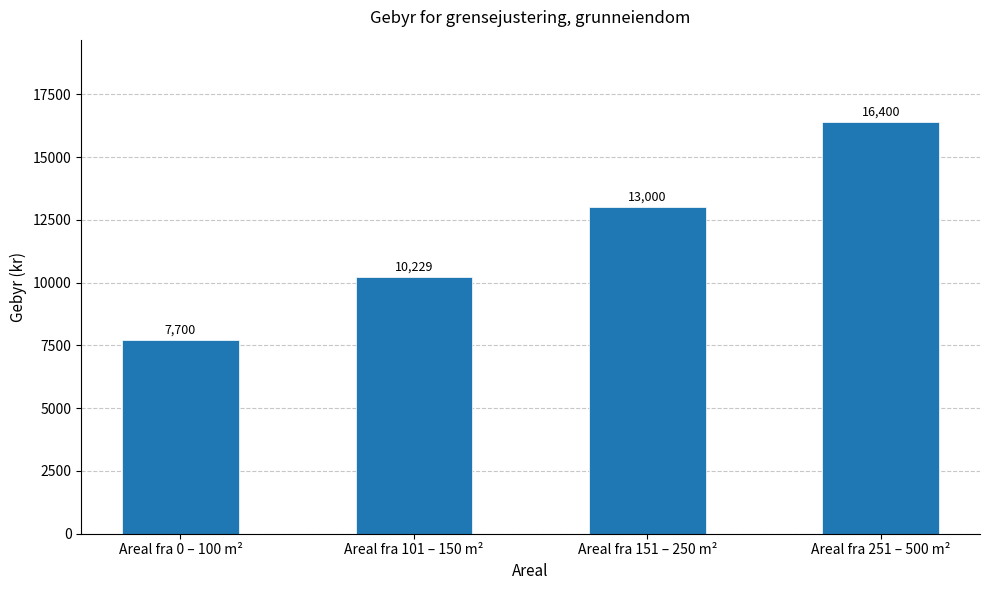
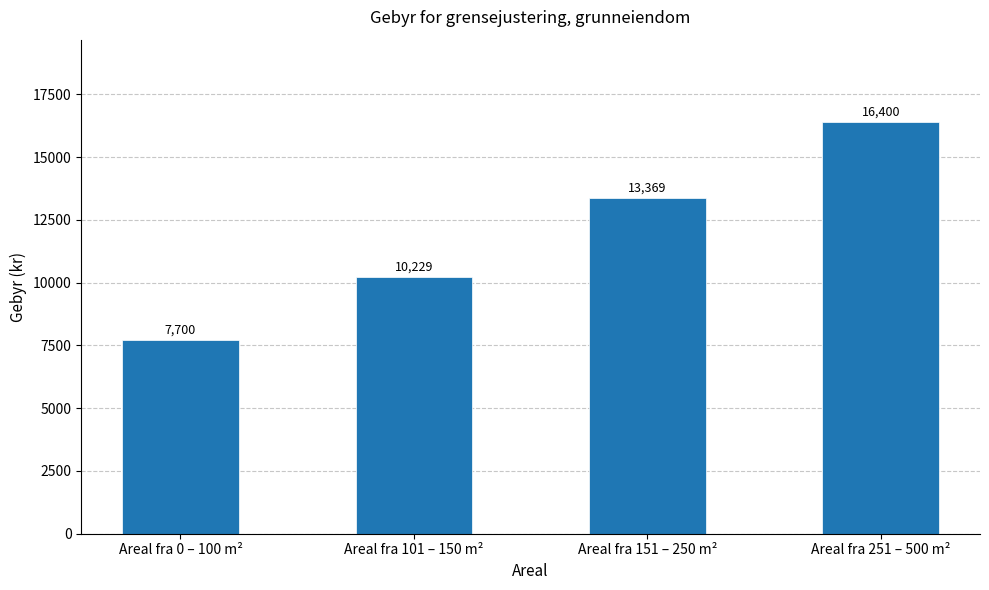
Areal fra 151 – 250 m²: 13,000 -> 13,369
